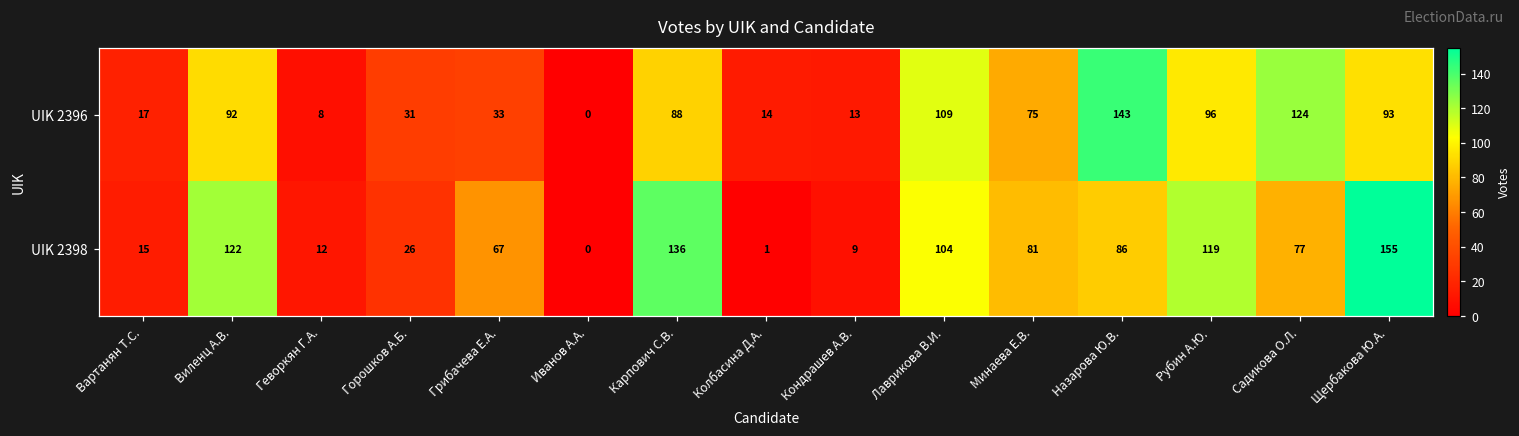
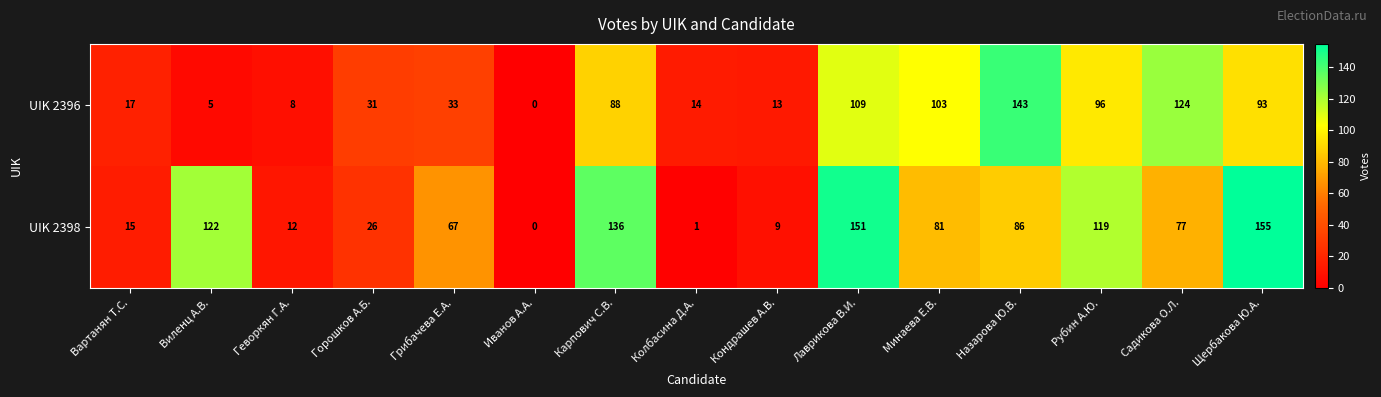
UIK 2396, Виленц А.В.: 92 -> 5
UIK 2396, Минаева Е.В.: 75 -> 103
UIK 2398, Лаврикова В.И.: 104 -> 151
